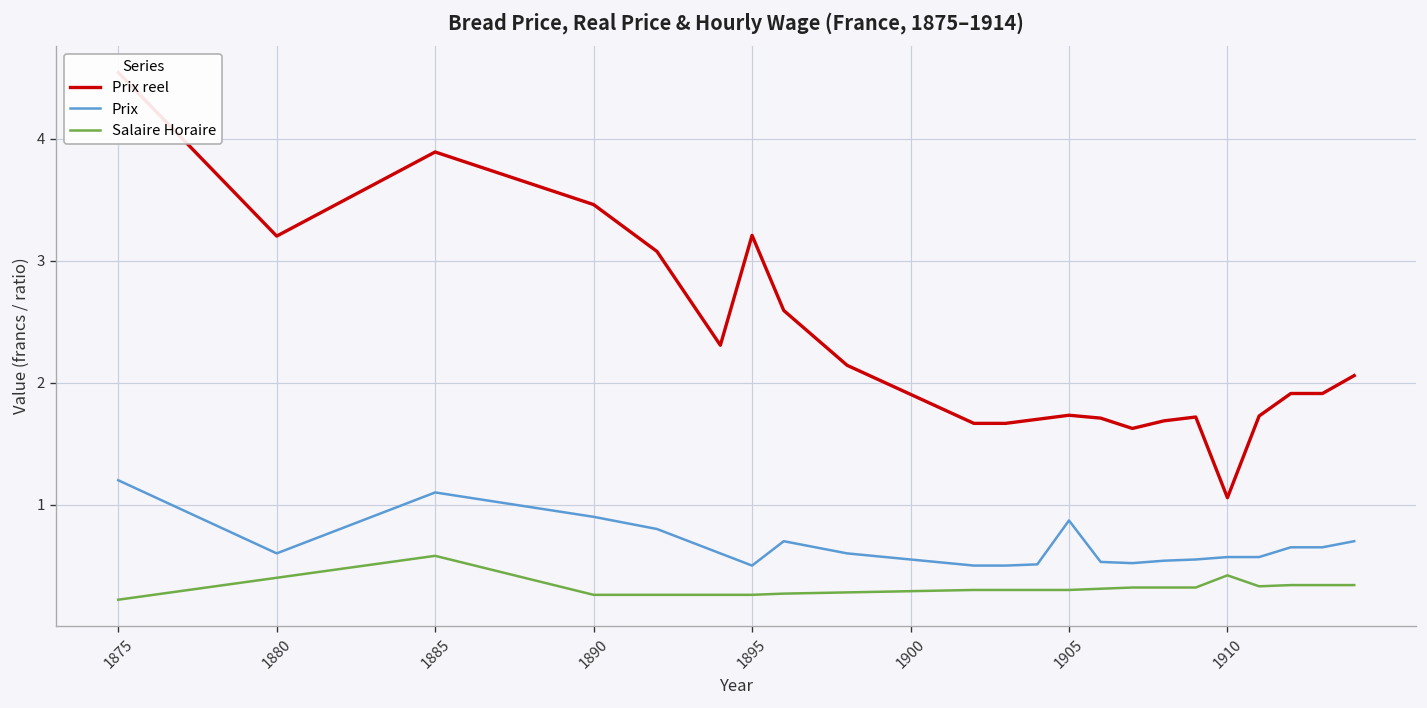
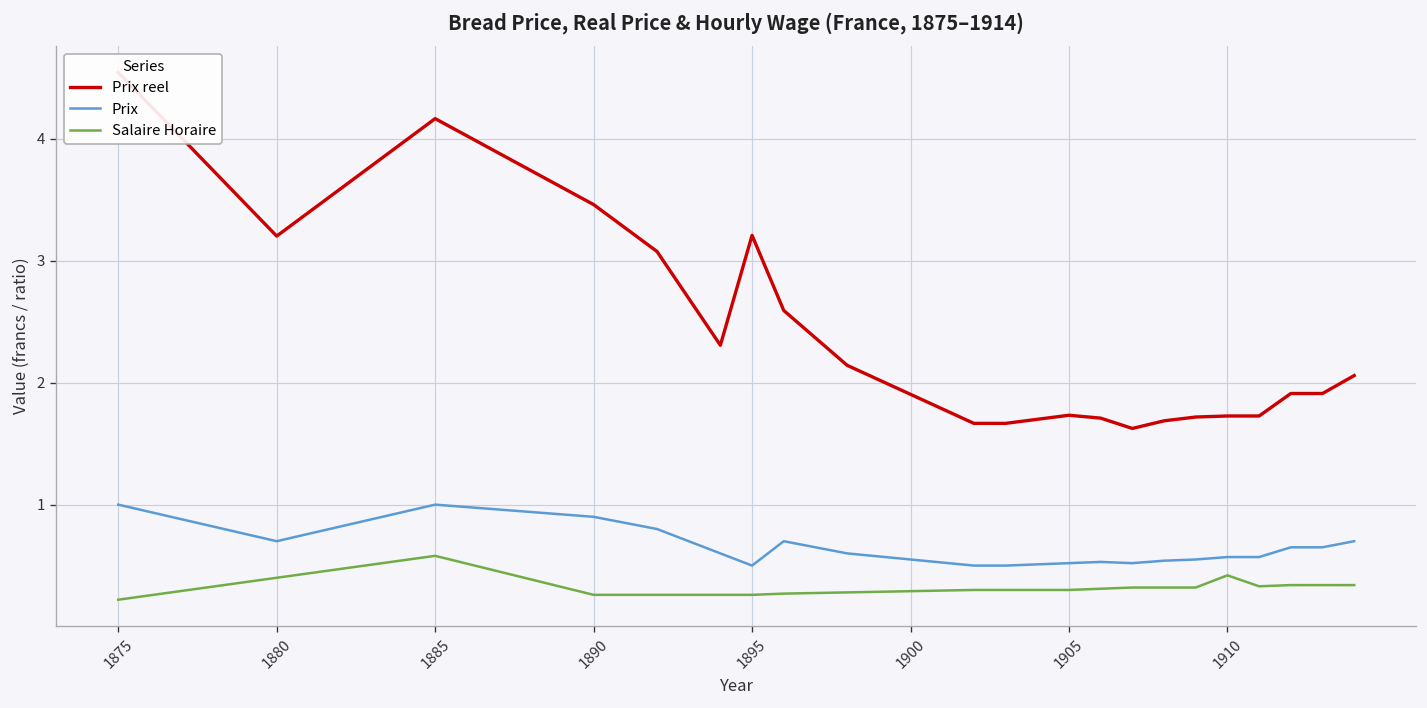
Prix, 1875: 1.2 -> 1.0
Prix, 1880: 0.6 -> 0.7
Prix reel, 1885: 3.89 -> 4.17
Prix, 1885: 1.1 -> 1.0
Prix, 1905: 0.87 -> 0.52
Prix reel, 1910: 1.06 -> 1.73
